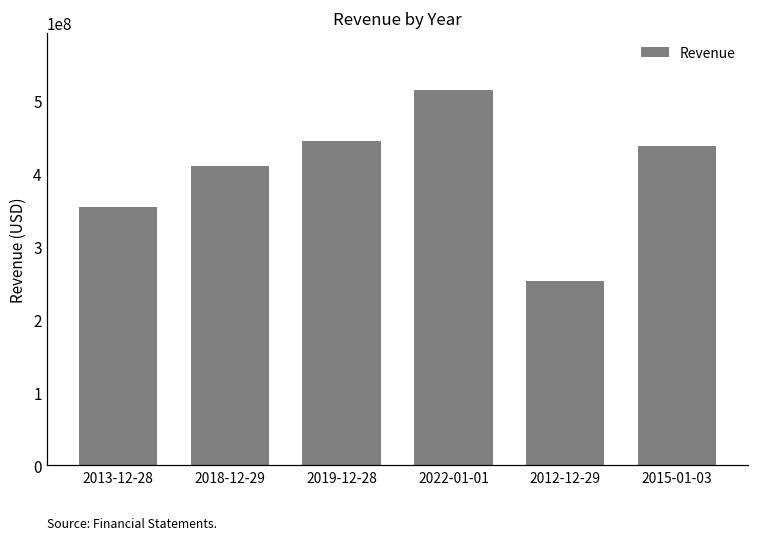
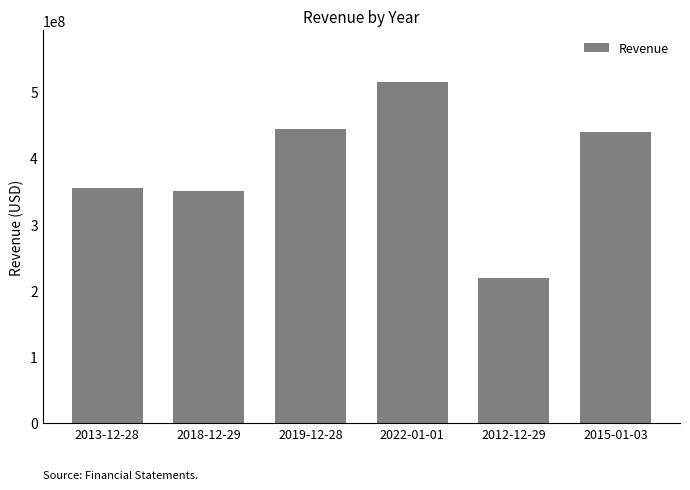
2018-12-29: 410000000 -> 350000000
2012-12-29: 250000000 -> 220000000
